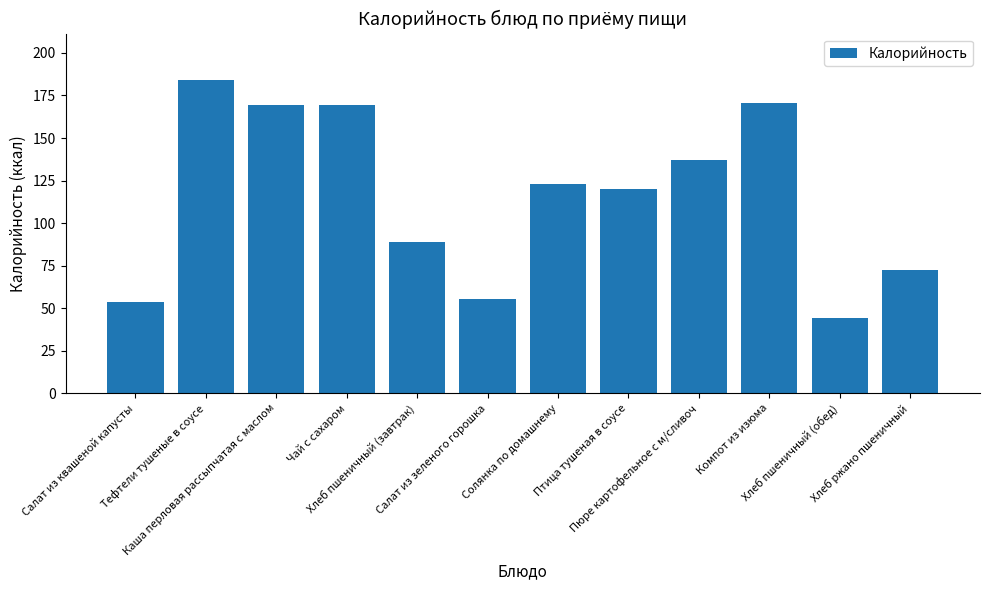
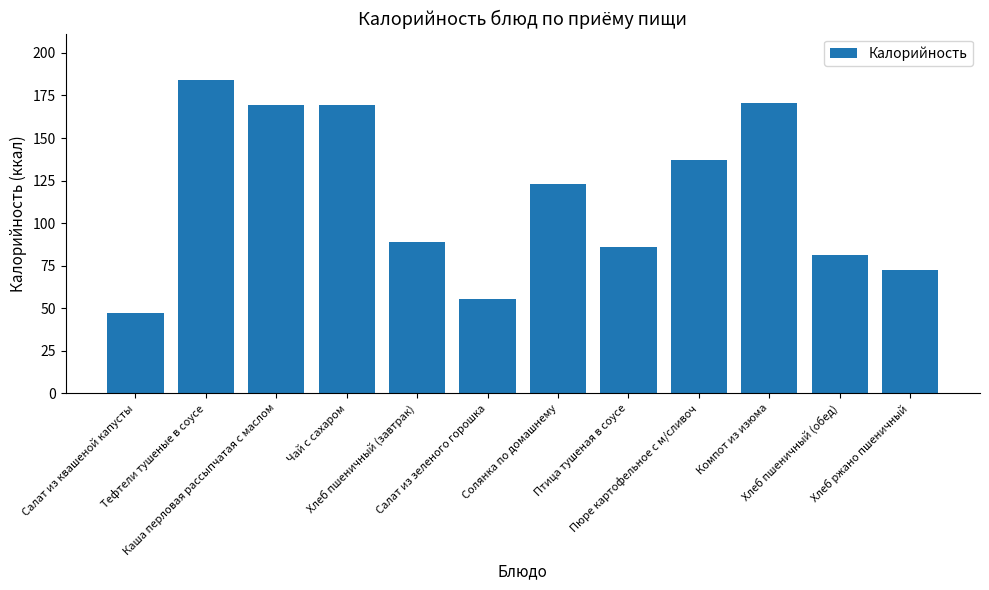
Салат из квашеной капусты: 54 -> 47
Птица тушеная в соусе: 120 -> 86
Хлеб пшеничный (обед): 44 -> 81
